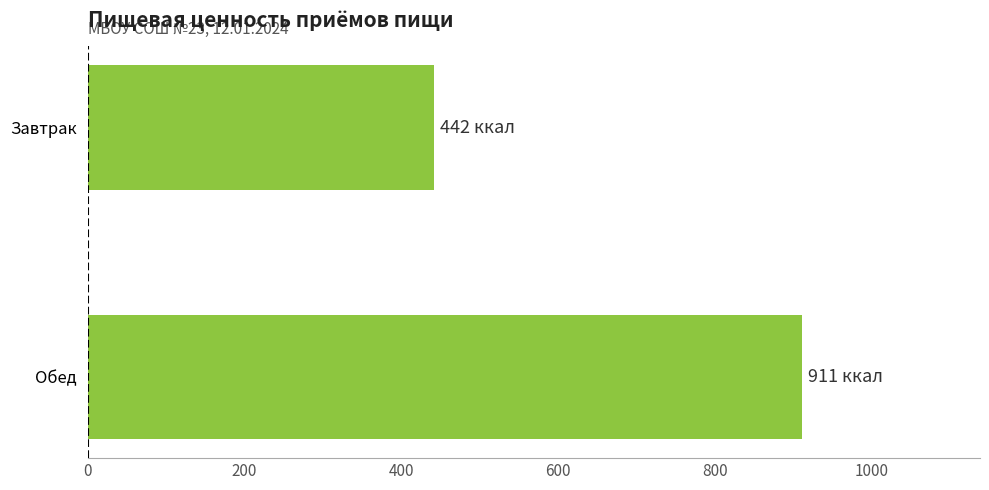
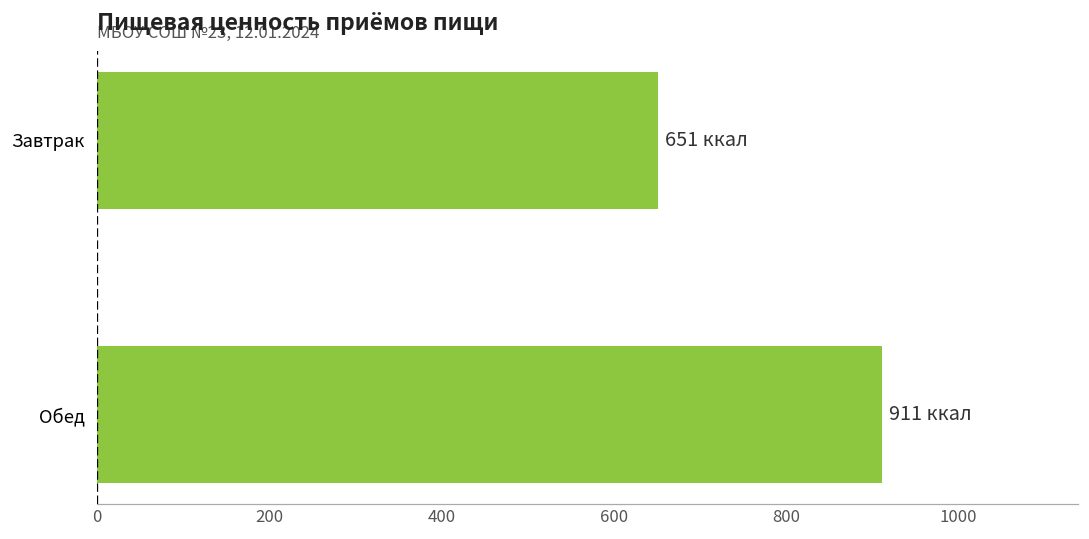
Завтрак: 442 -> 651
